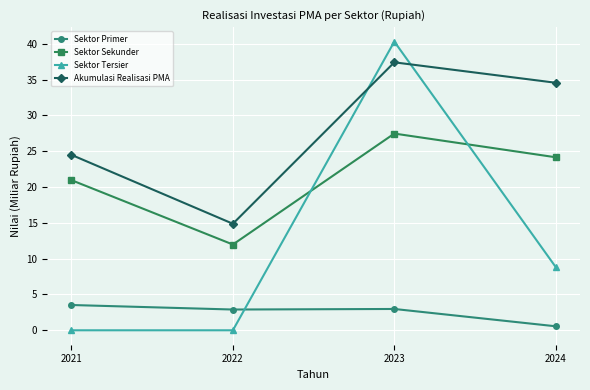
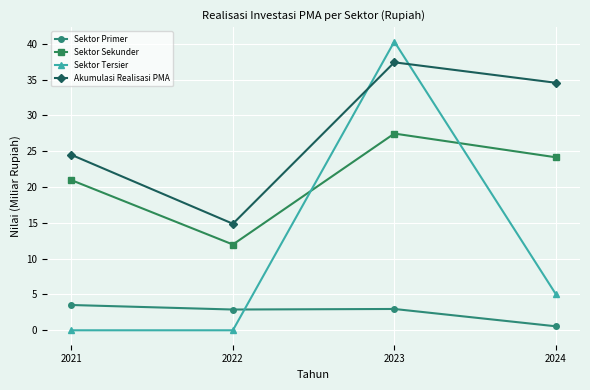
Sektor Tersier, 2024: 9 -> 5
